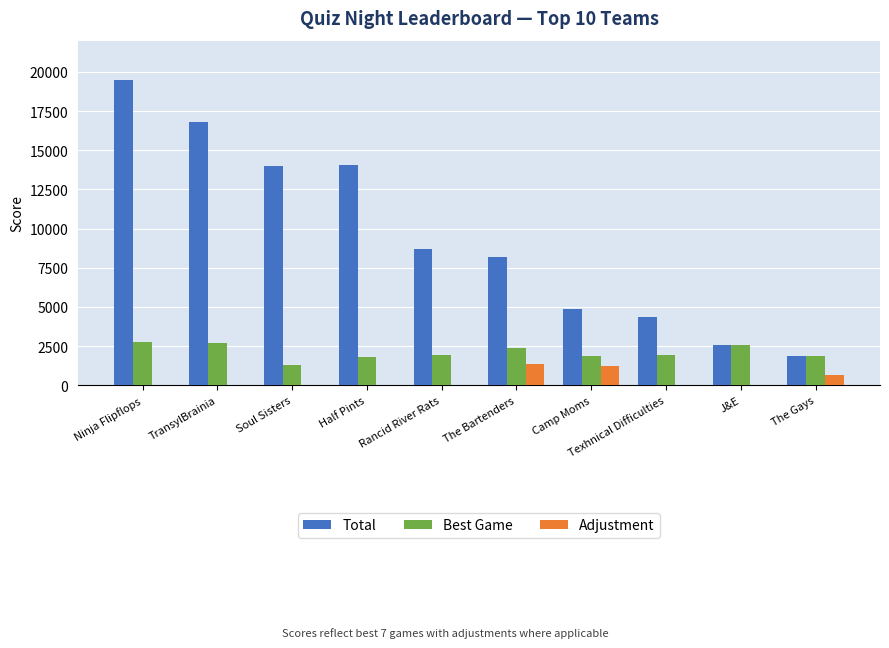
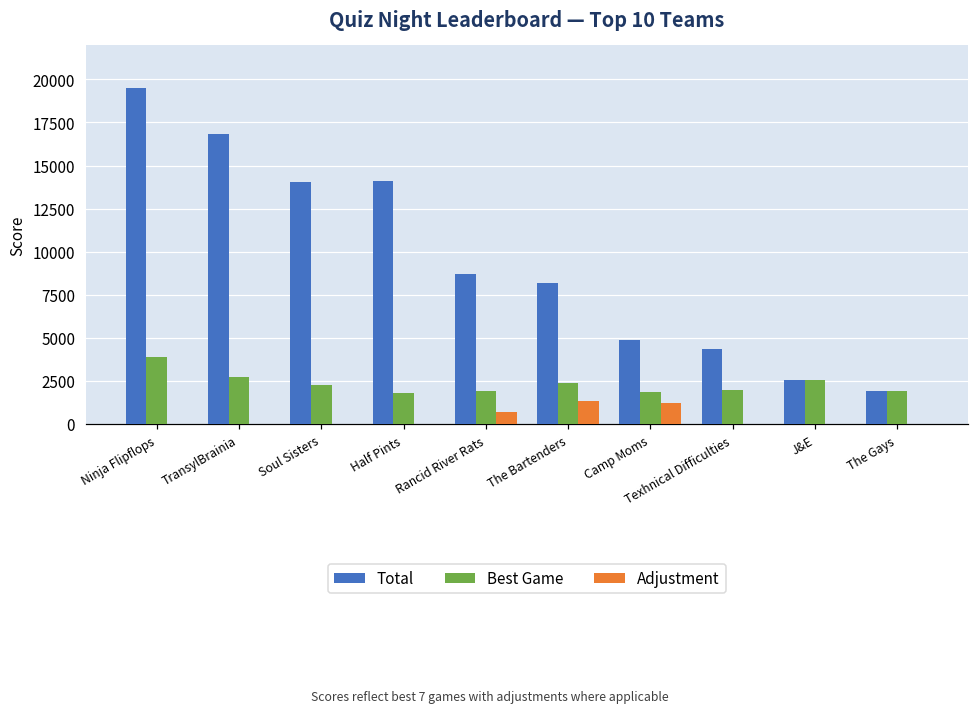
Best Game, Ninja Flipflops: 2800 -> 3900
Best Game, Soul Sisters: 1300 -> 2200
Adjustment, Rancid River Rats: 0 -> 700
Adjustment, The Gays: 600 -> 0
